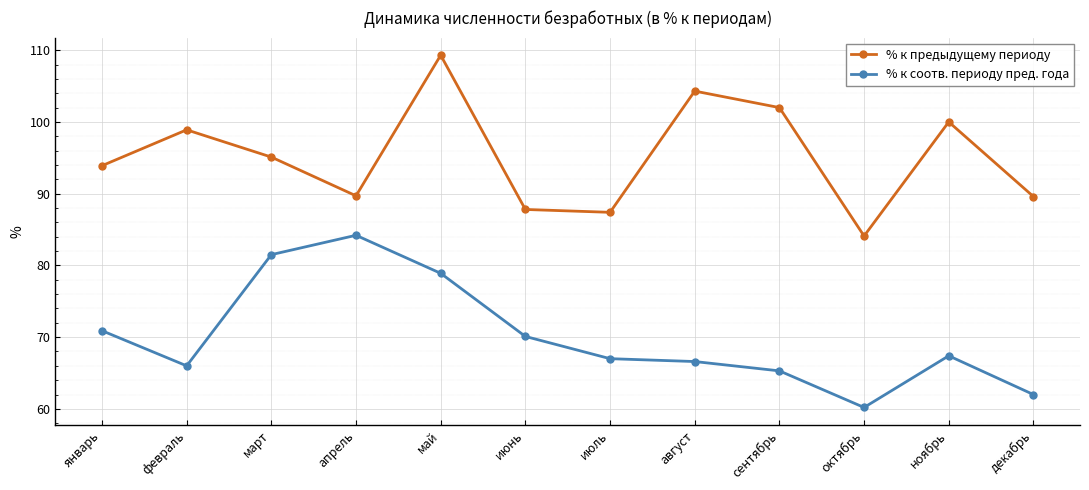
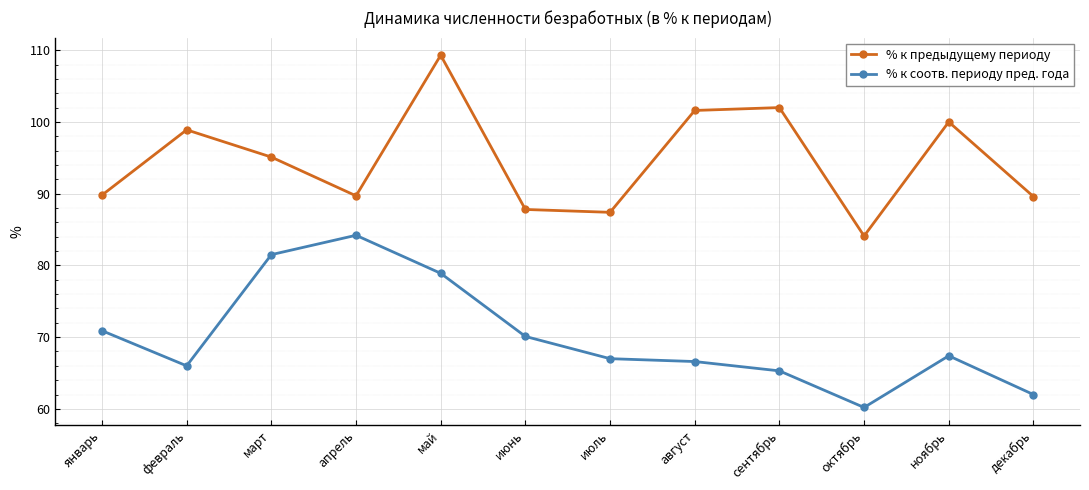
% к предыдущему периоду, январь: 94 -> 90
% к предыдущему периоду, август: 104 -> 102
